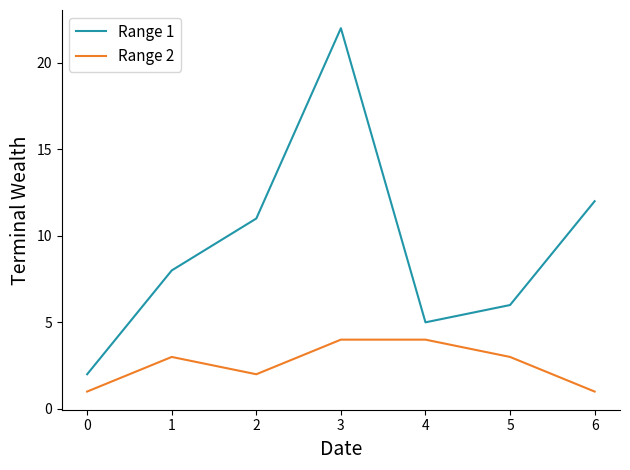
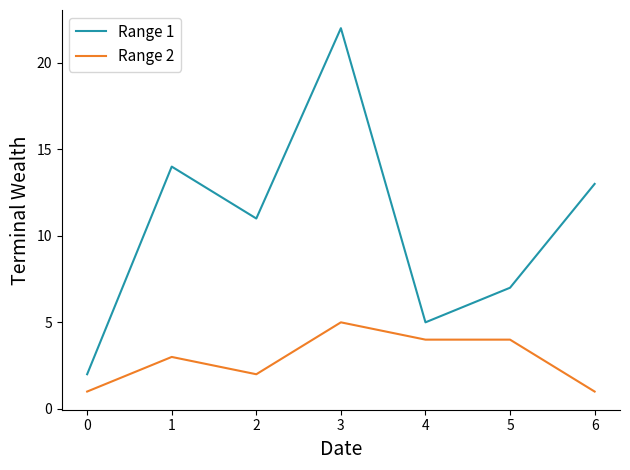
Range 1, 1: 8 -> 14
Range 2, 3: 4 -> 5
Range 1, 5: 6 -> 7
Range 2, 5: 3 -> 4
Range 1, 6: 12 -> 13
